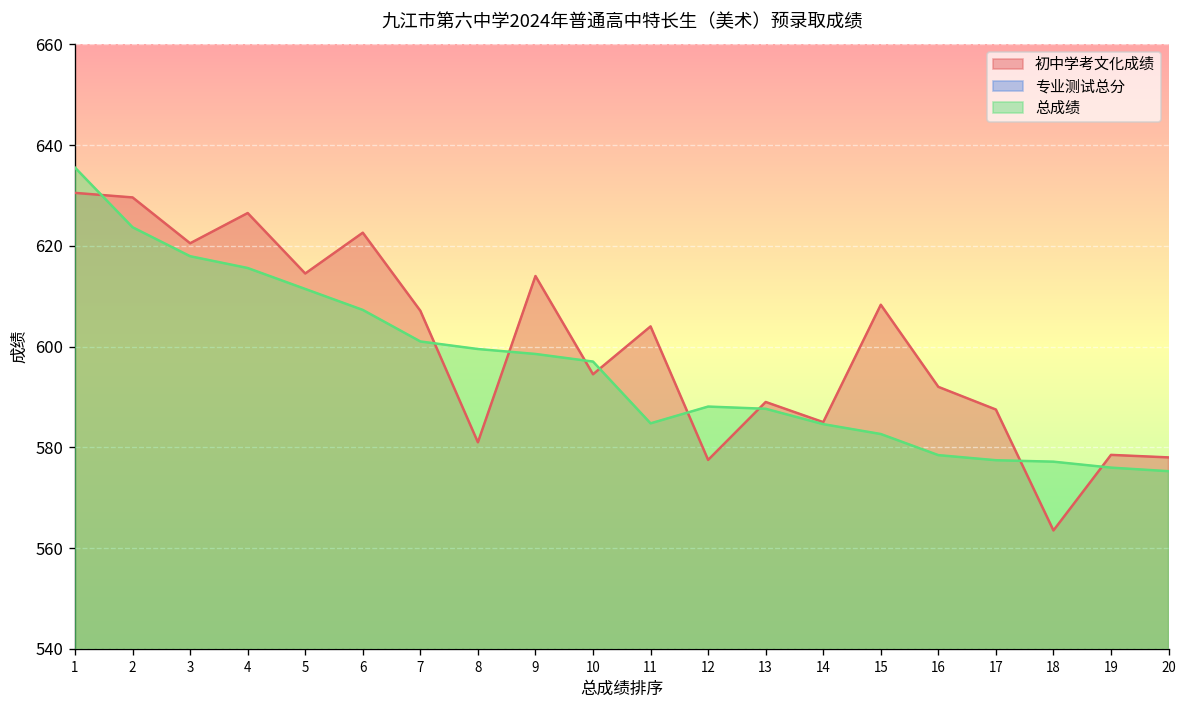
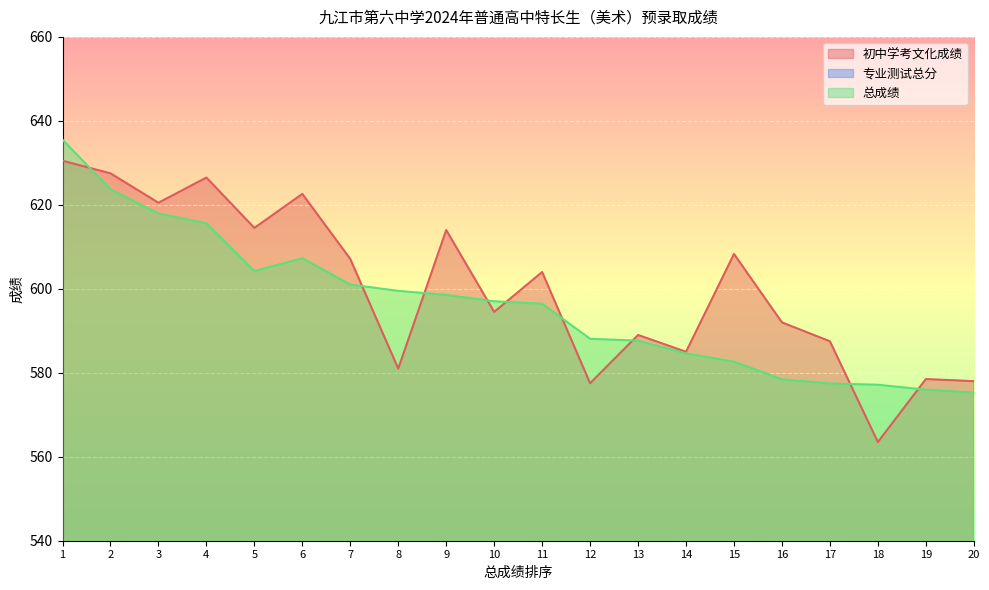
初中学考文化成绩, 2: 630 -> 628
总成绩, 5: 611 -> 604
总成绩, 11: 585 -> 596
